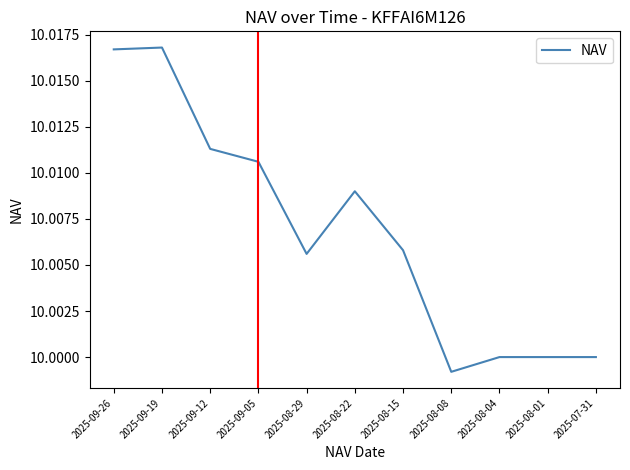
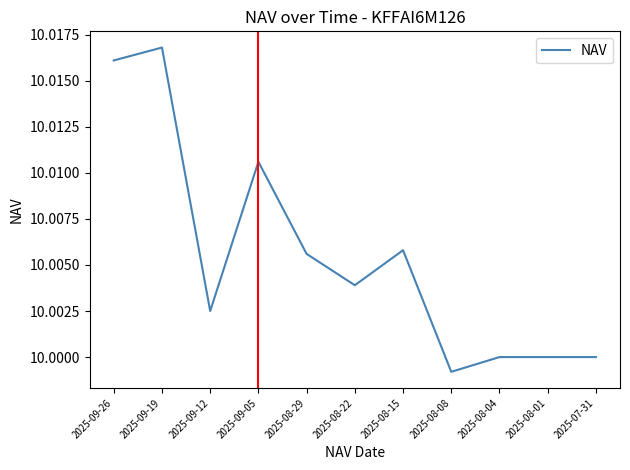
2025-09-26: 10.0167 -> 10.0161
2025-09-12: 10.0113 -> 10.0025
2025-08-22: 10.0090 -> 10.0039
